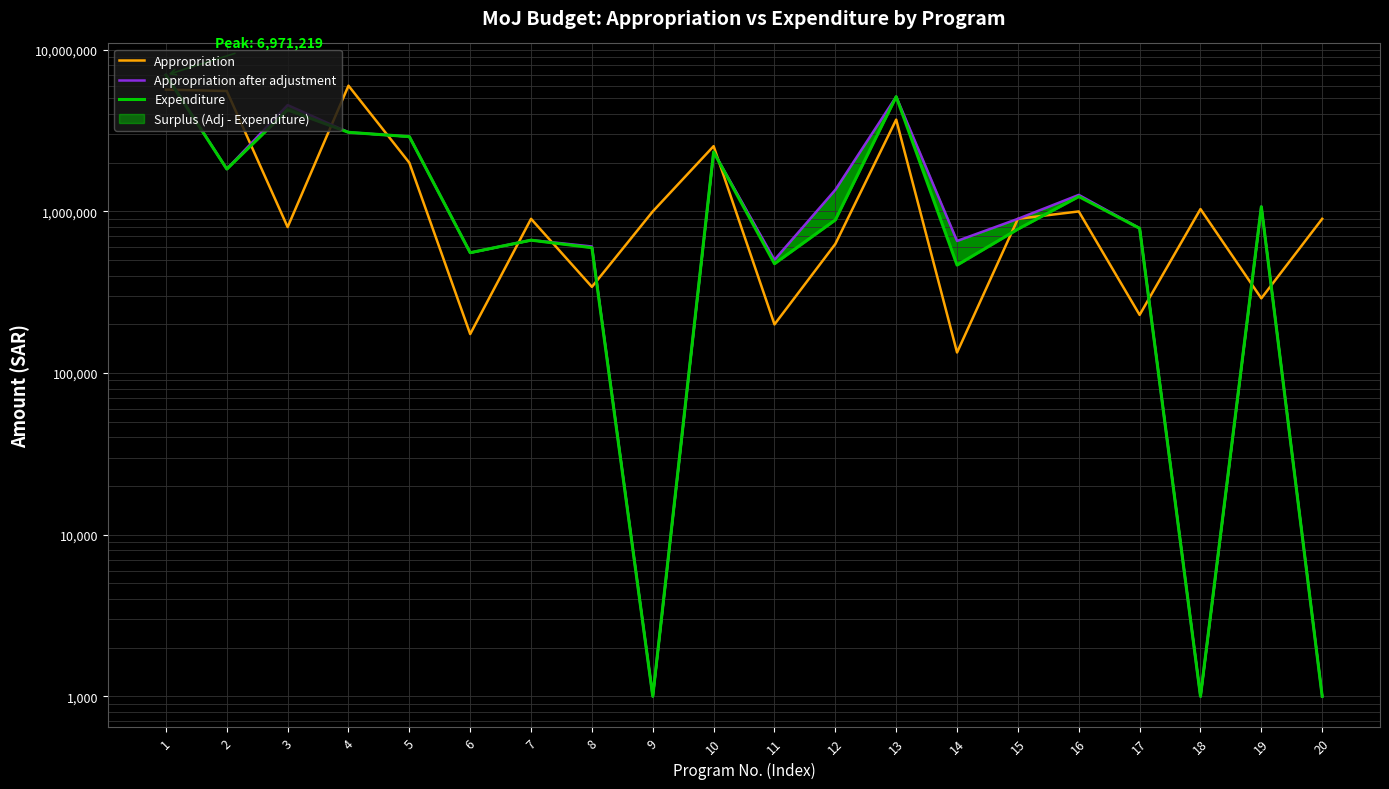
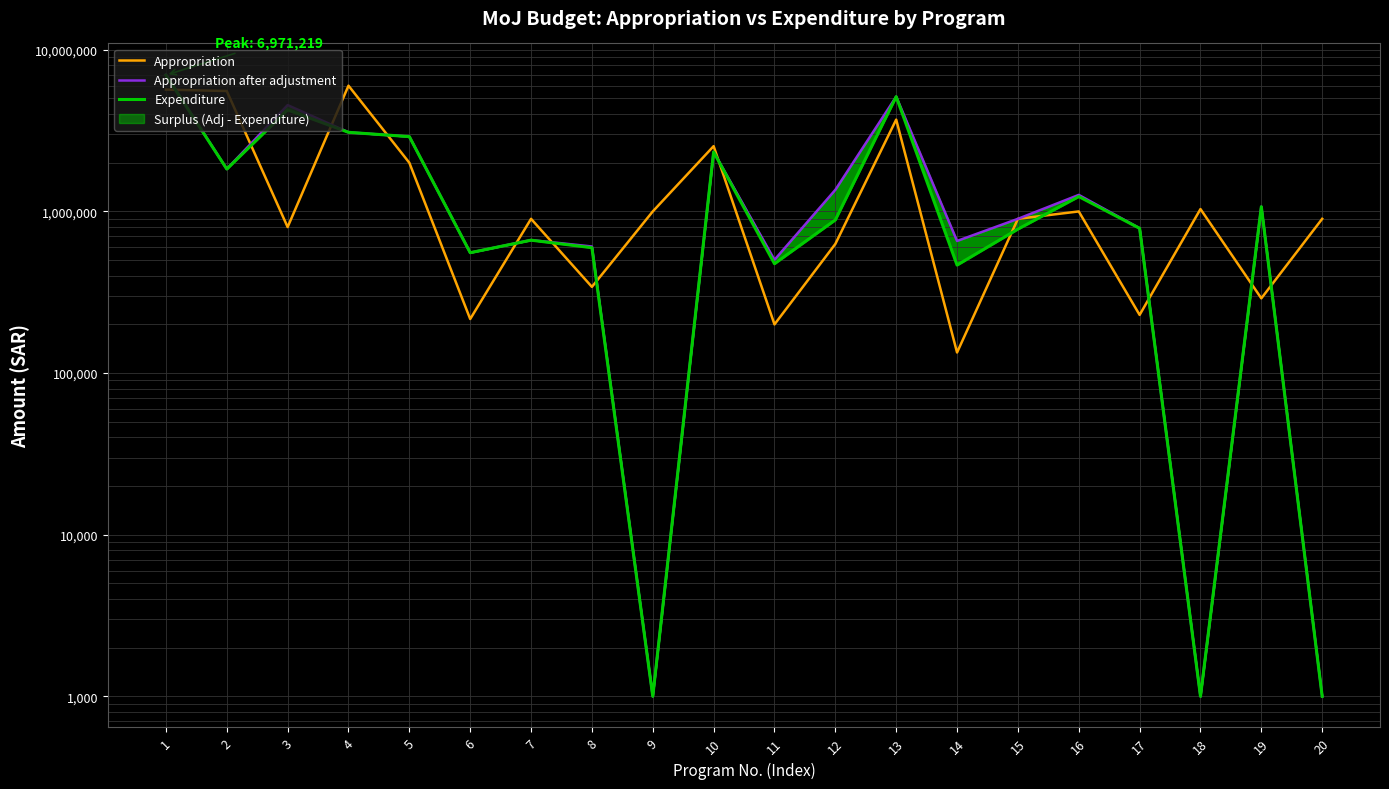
Appropriation, 6: 170,000 -> 220,000
